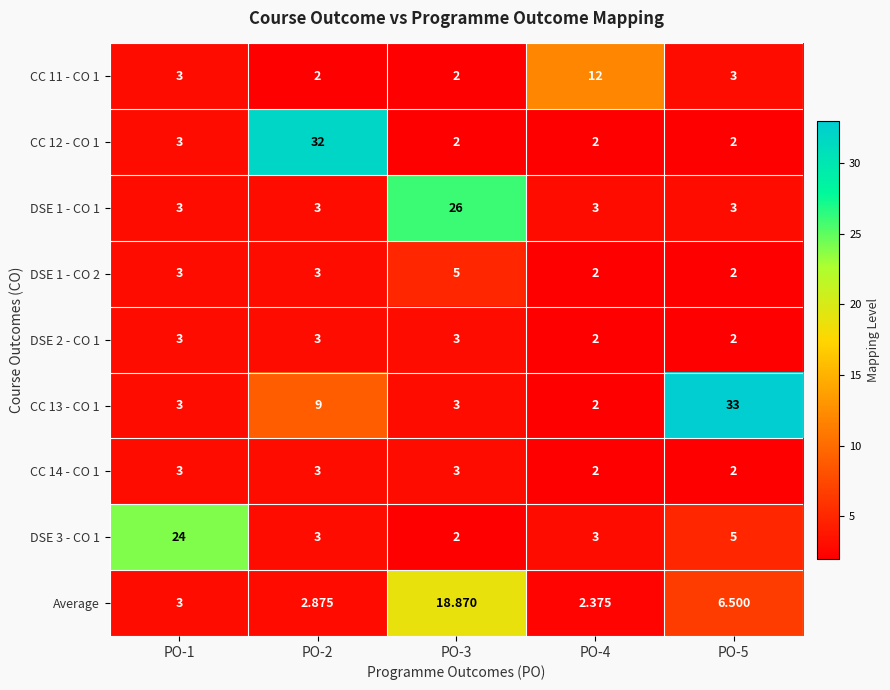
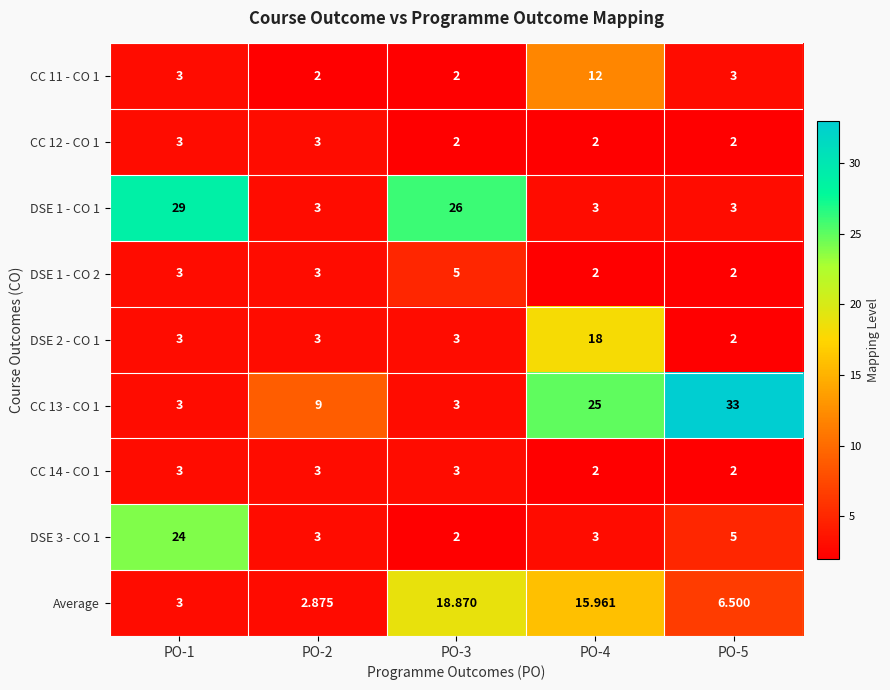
CC 12 - CO 1, PO-2: 32 -> 3
DSE 1 - CO 1, PO-1: 3 -> 29
DSE 2 - CO 1, PO-4: 2 -> 18
CC 13 - CO 1, PO-4: 2 -> 25
Average, PO-4: 2.375 -> 15.961
